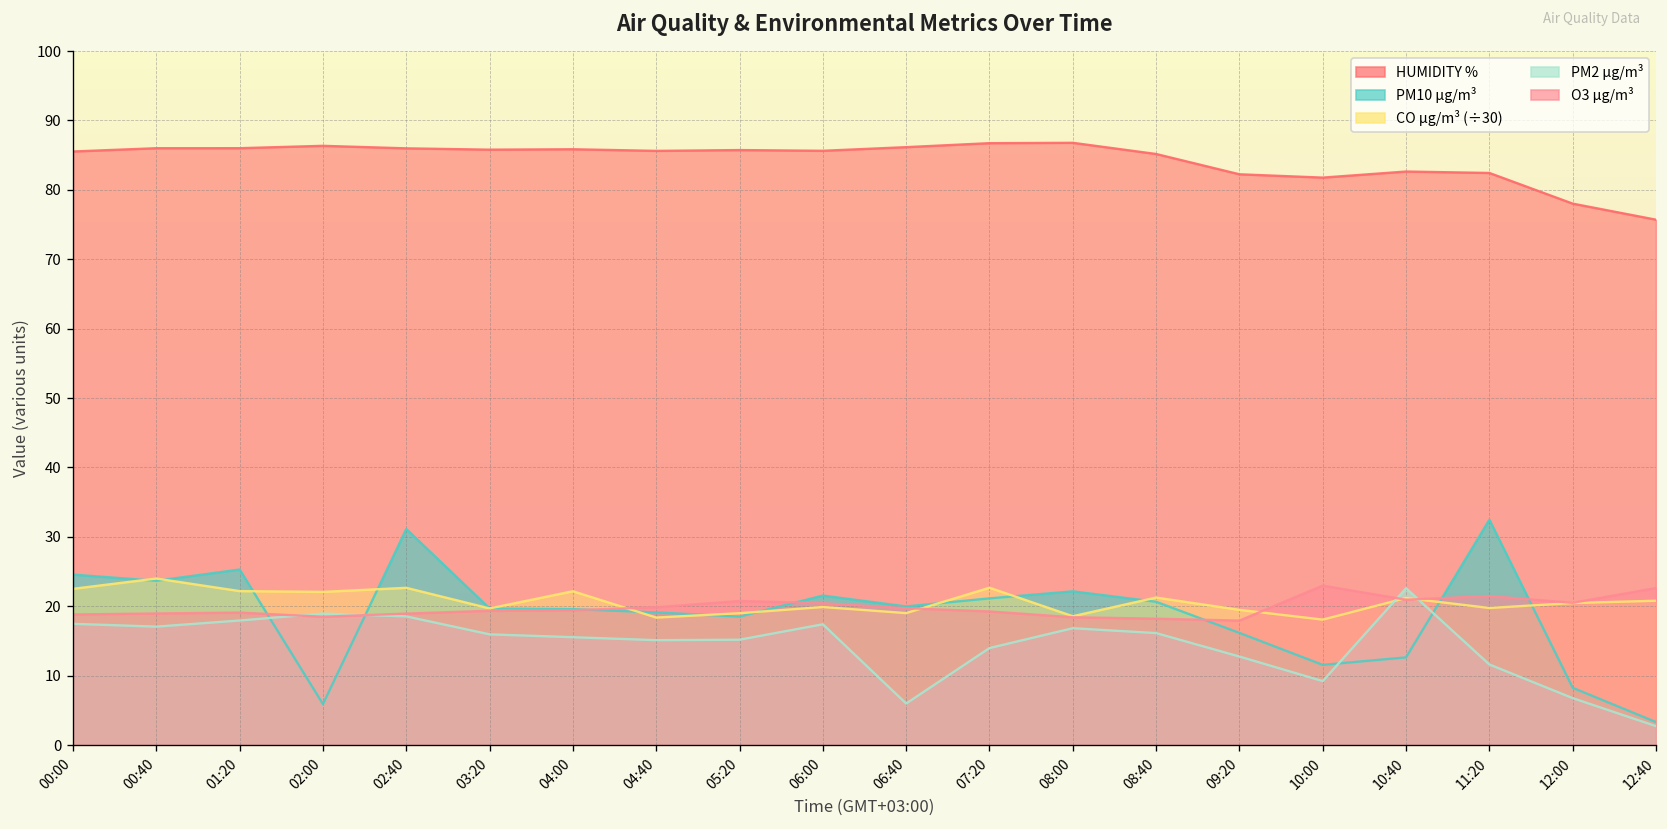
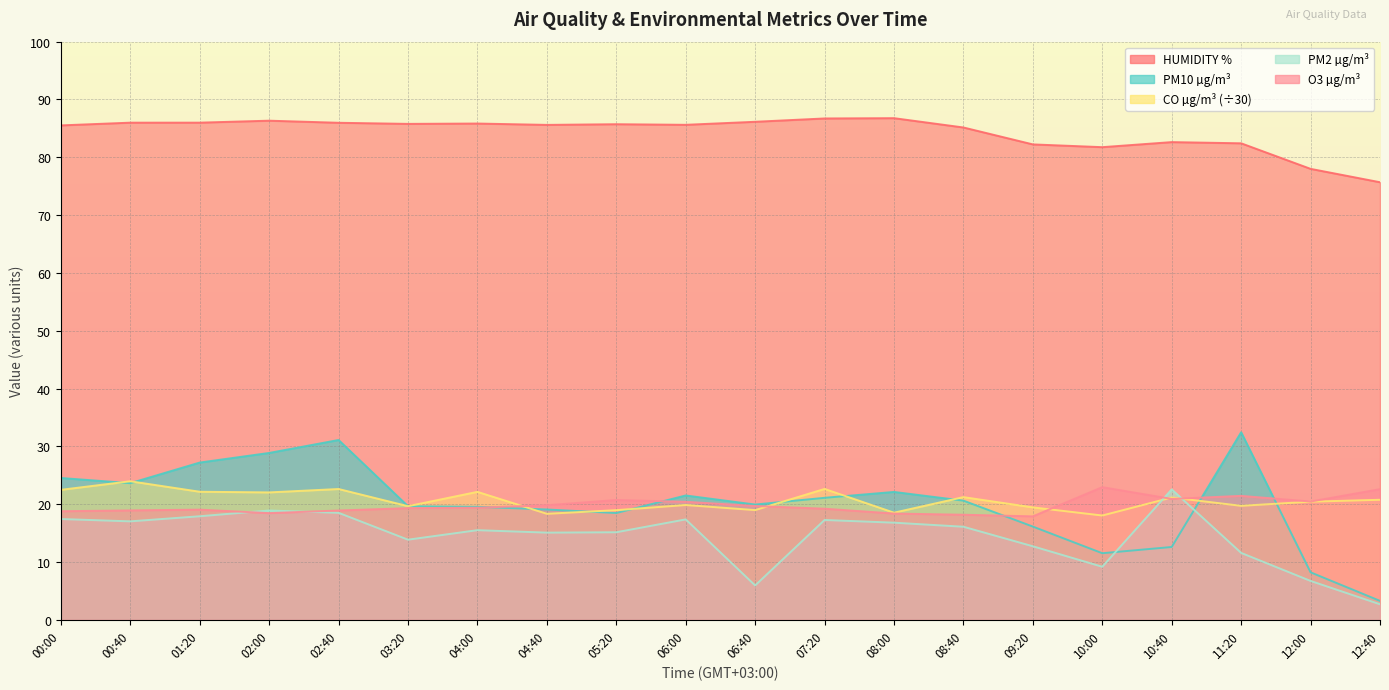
PM10 µg/m³, 01:20: 25 -> 27
PM10 µg/m³, 02:00: 6 -> 29
PM2 µg/m³, 03:20: 16 -> 14
PM2 µg/m³, 07:20: 14 -> 17
